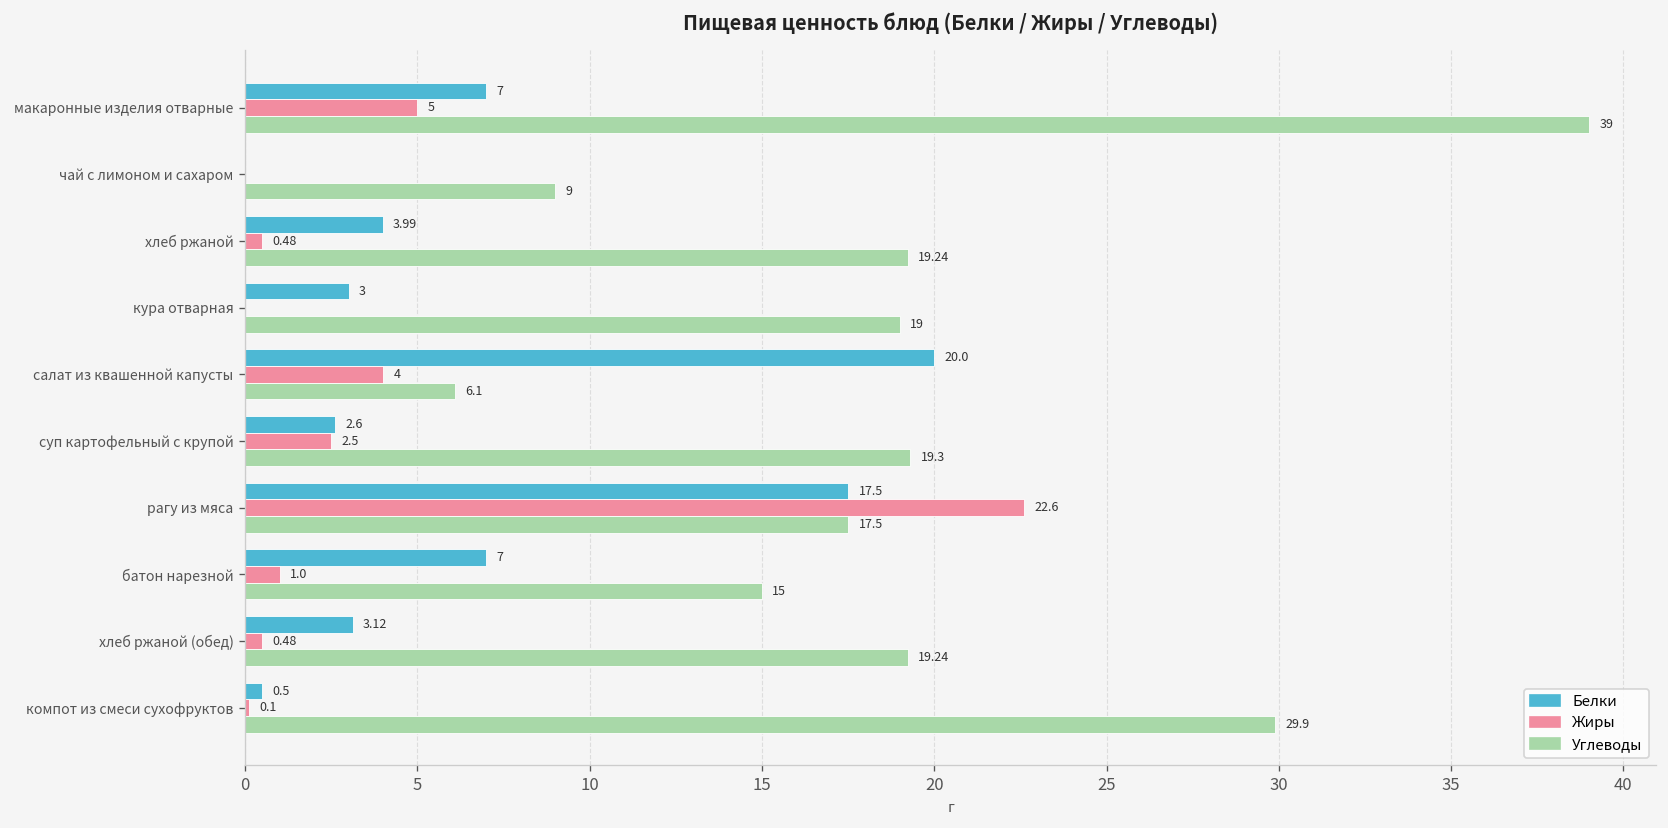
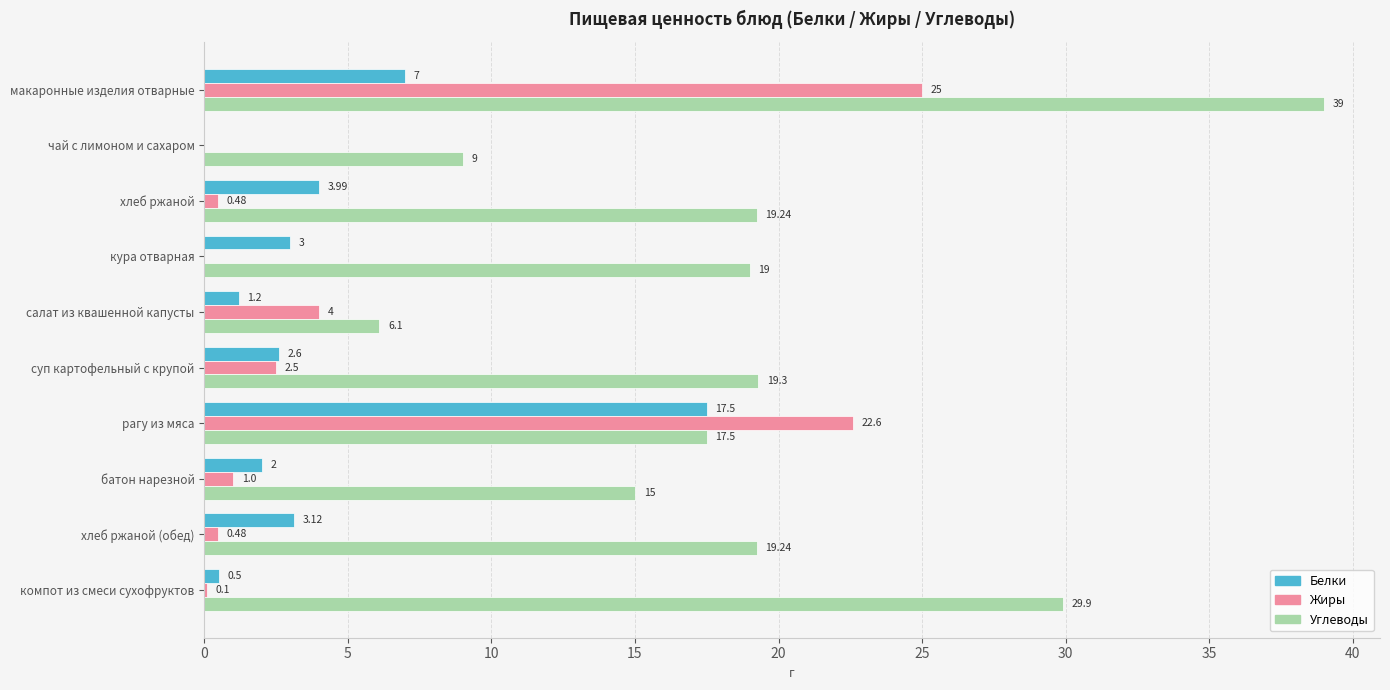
Жиры, макаронные изделия отварные: 5 -> 25
Белки, салат из квашенной капусты: 20.0 -> 1.2
Белки, батон нарезной: 7 -> 2
